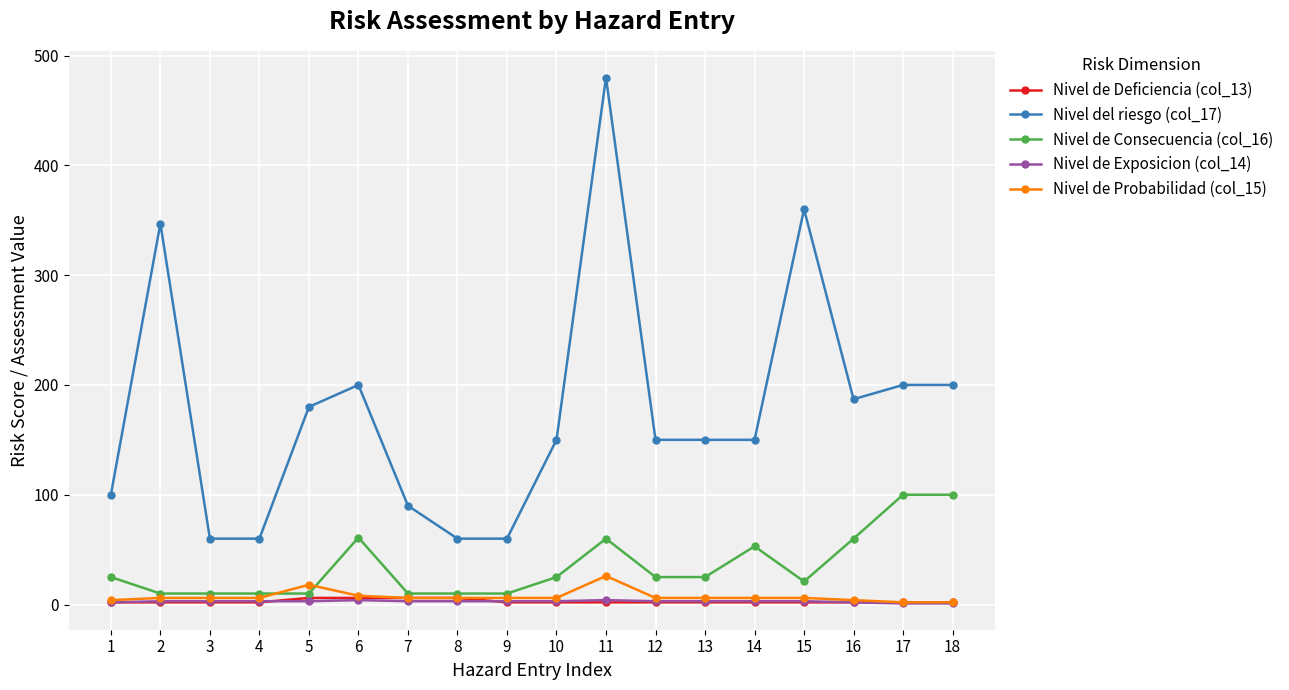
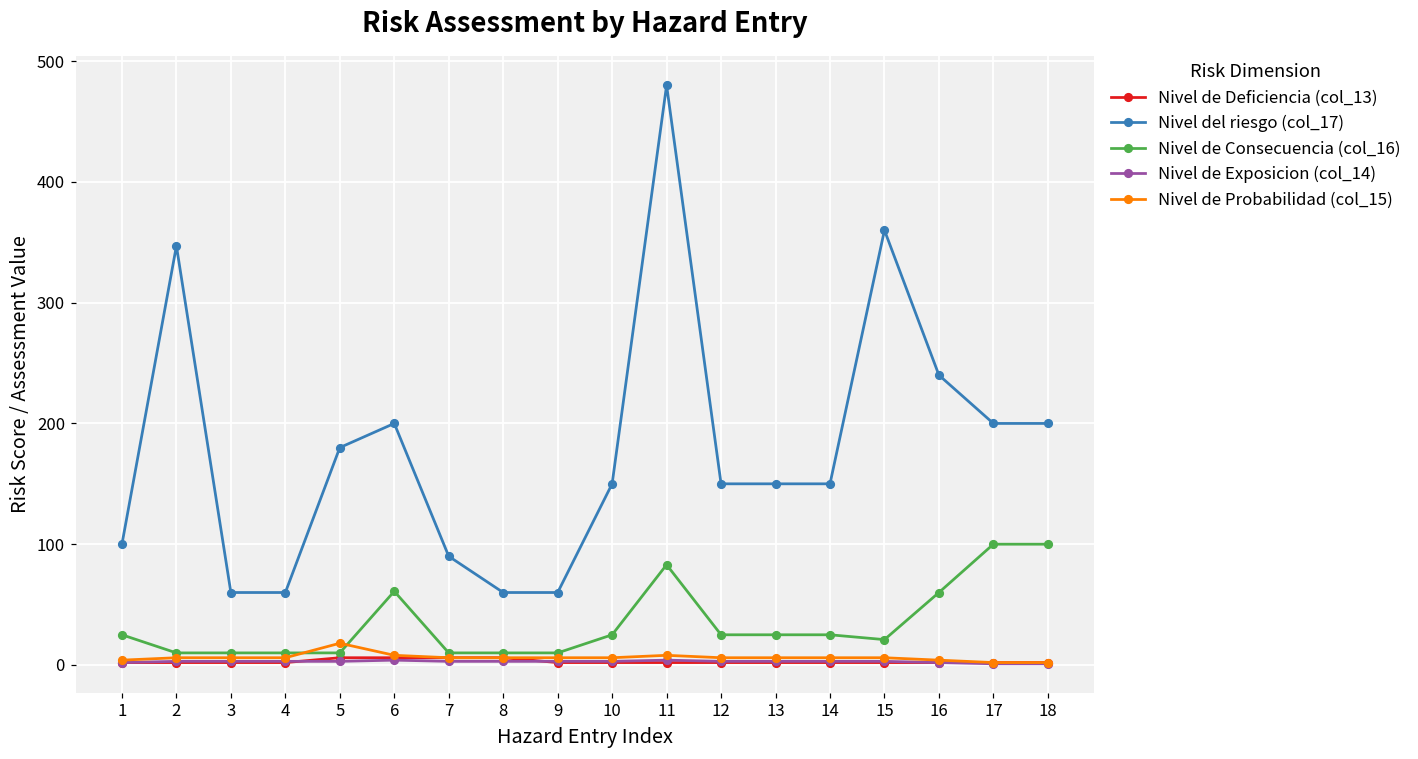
Nivel de Consecuencia (col_16), 11: 60 -> 83
Nivel de Probabilidad (col_15), 11: 26 -> 8
Nivel de Consecuencia (col_16), 14: 53 -> 25
Nivel del riesgo (col_17), 16: 187 -> 240
